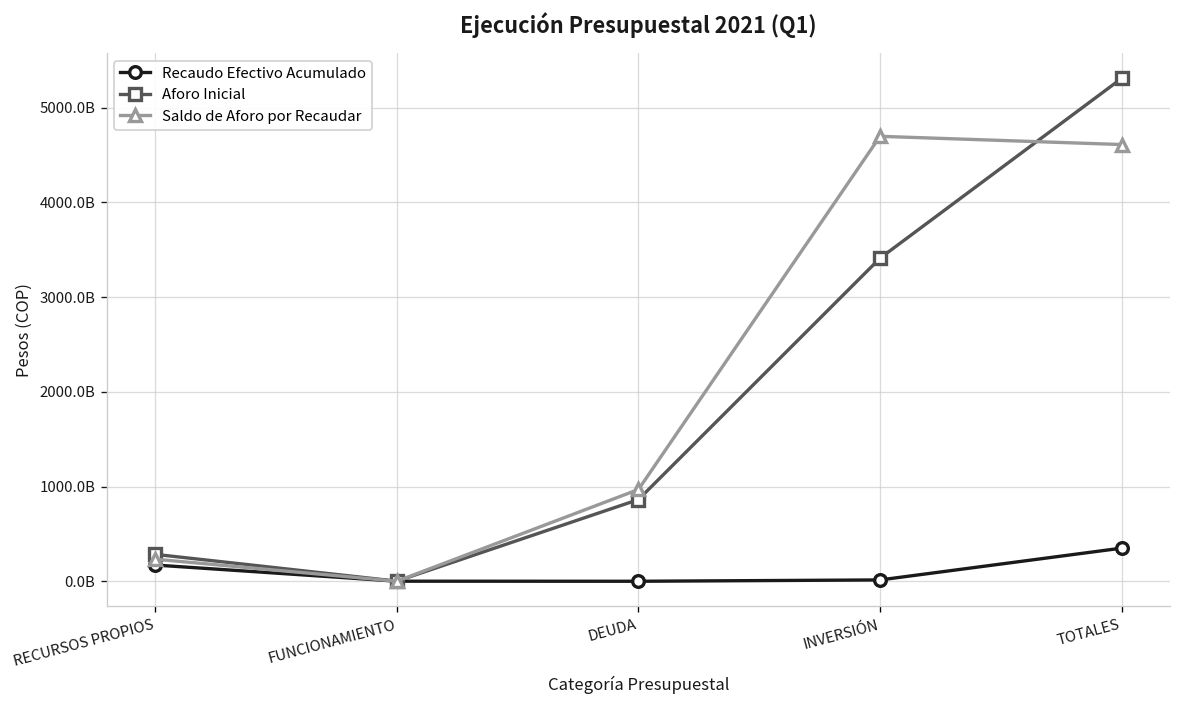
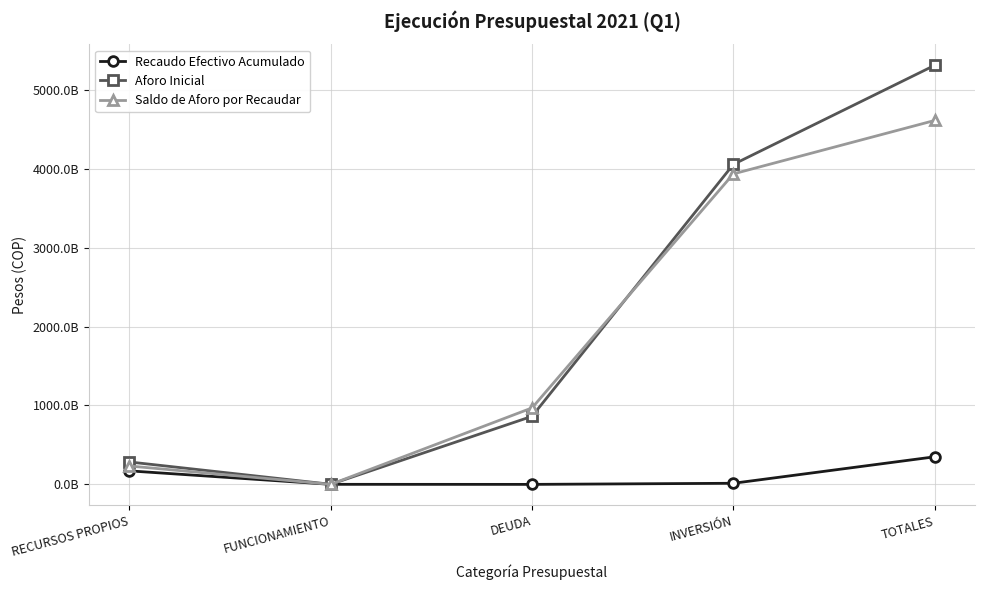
Aforo Inicial, INVERSIÓN: 3400000000000 -> 4100000000000
Saldo de Aforo por Recaudar, INVERSIÓN: 4700000000000 -> 3900000000000
